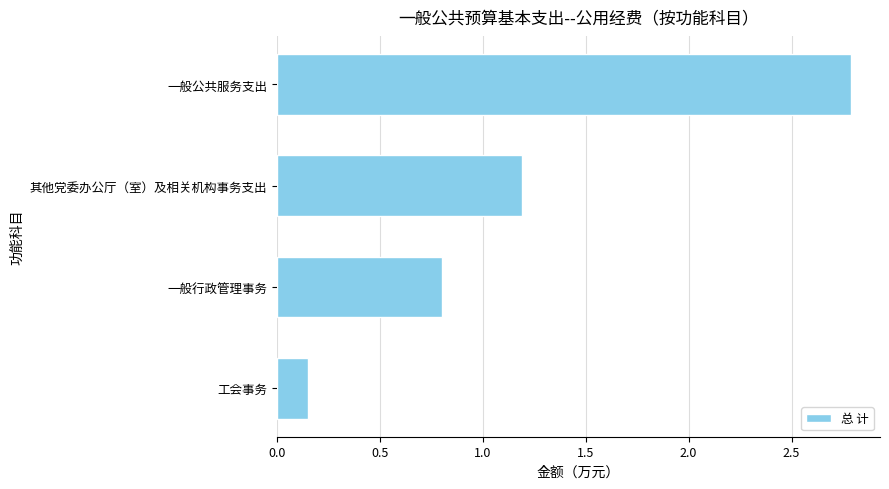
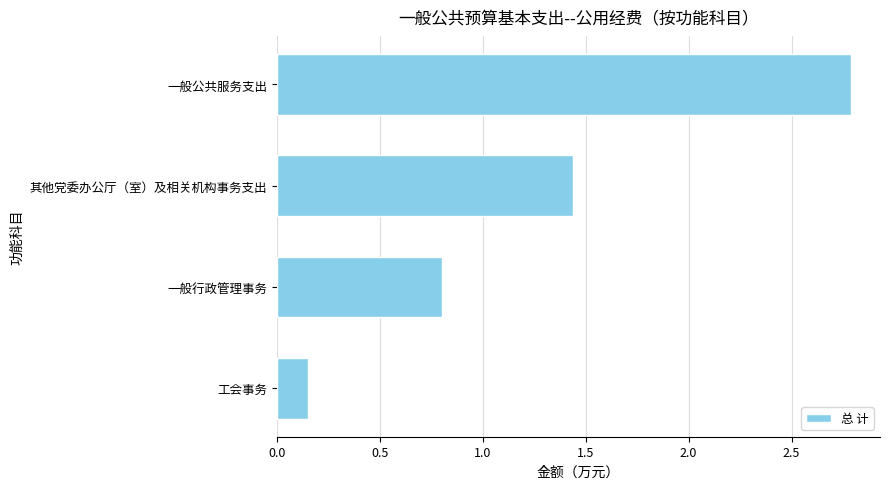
其他党委办公厅（室）及相关机构事务支出: 1.19 -> 1.44
